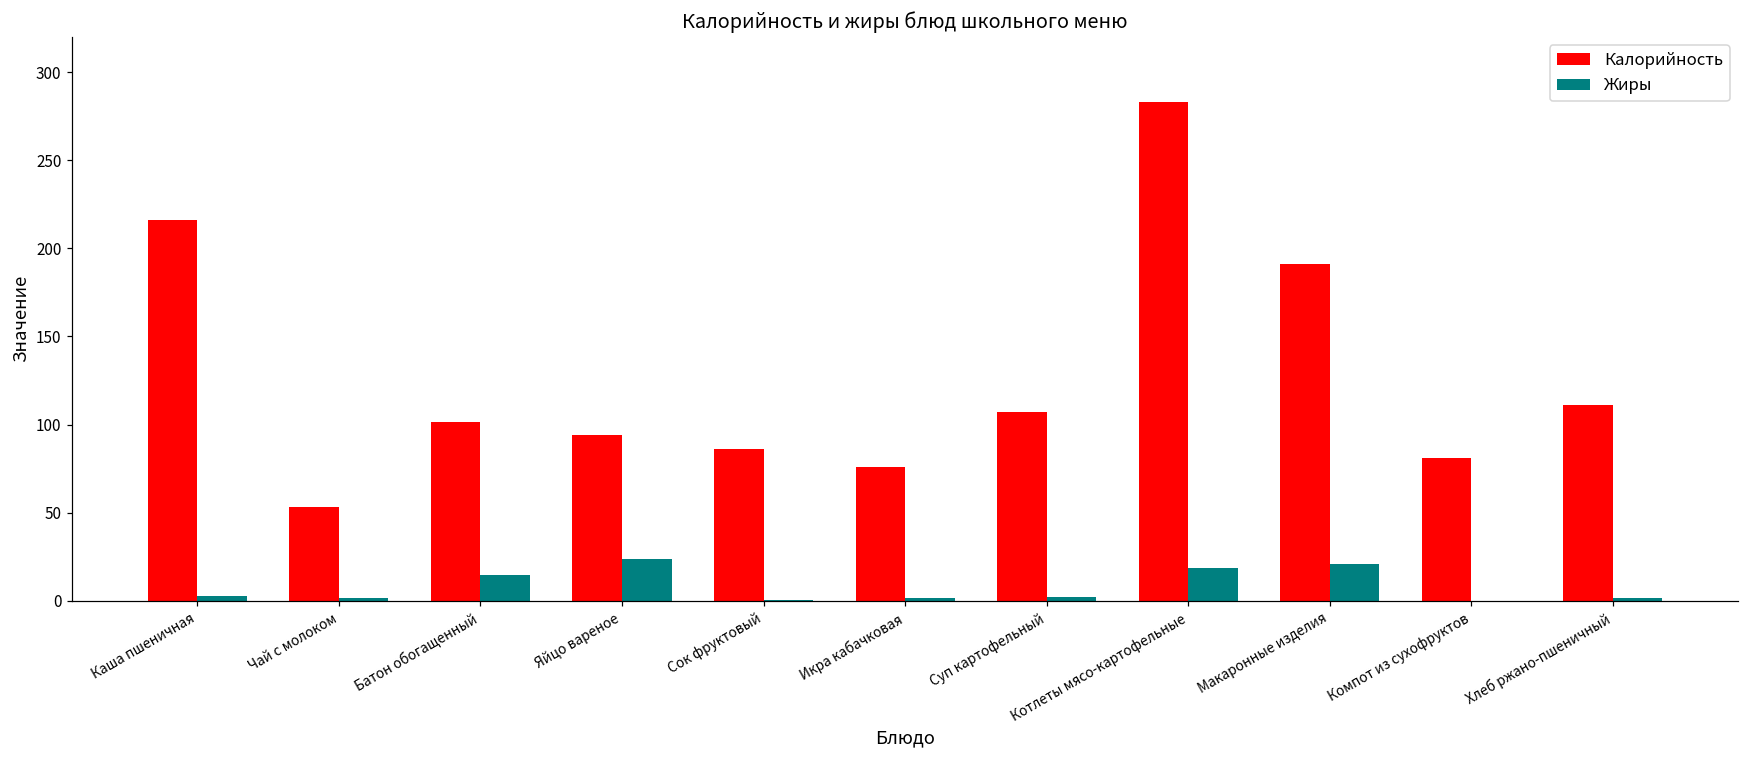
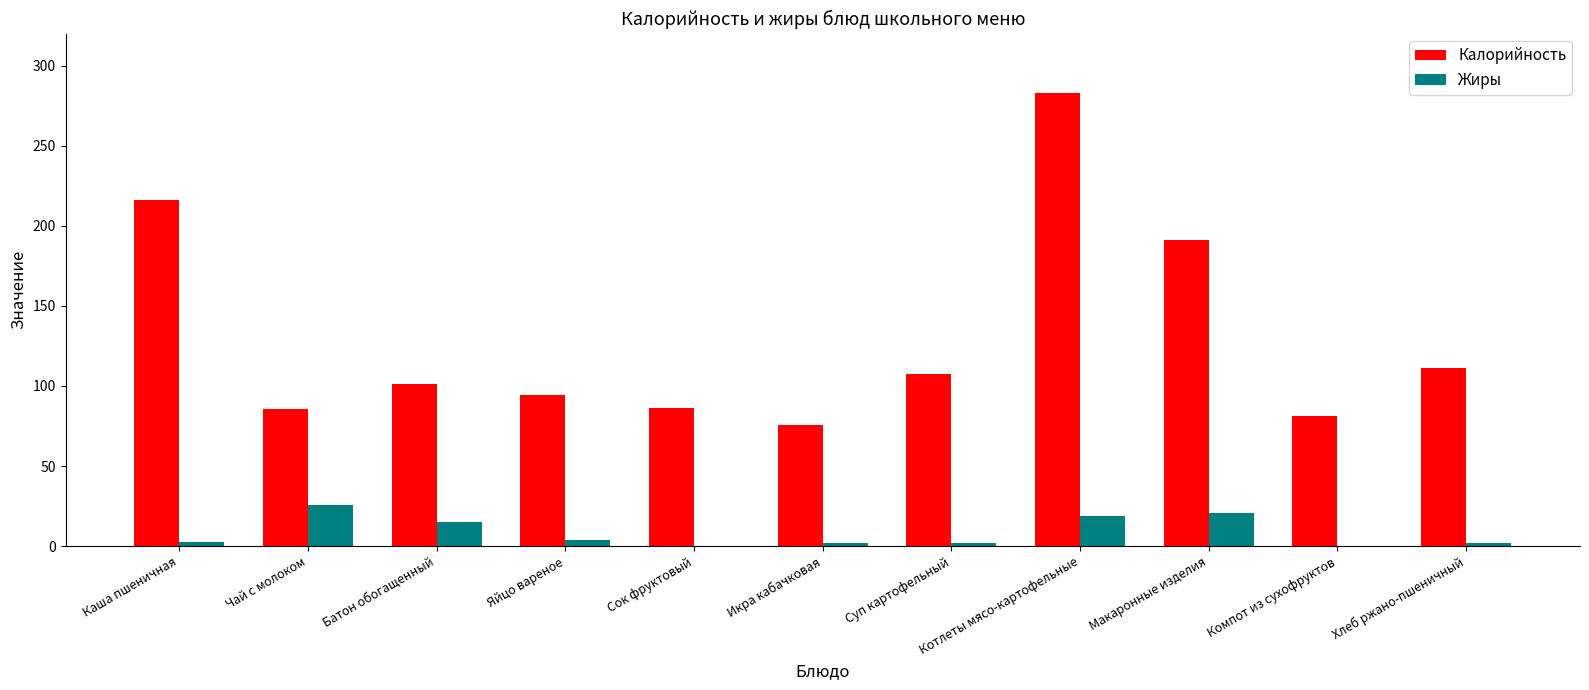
Калорийность, Чай с молоком: 54 -> 85
Жиры, Чай с молоком: 1 -> 26
Жиры, Яйцо вареное: 24 -> 4
